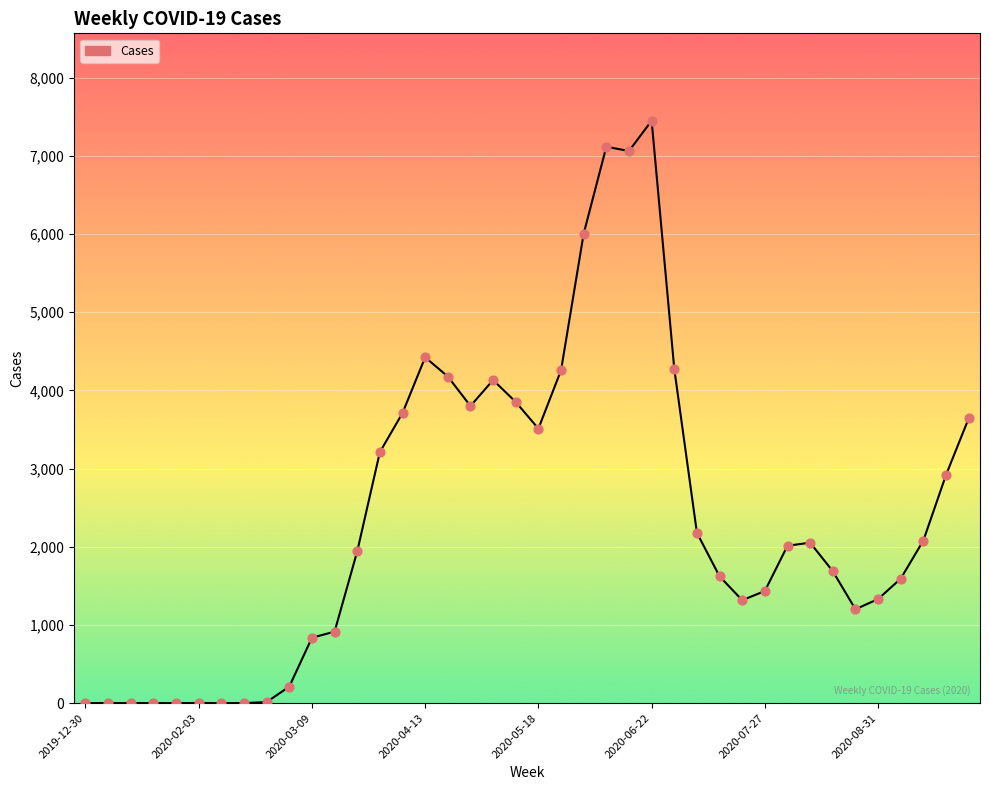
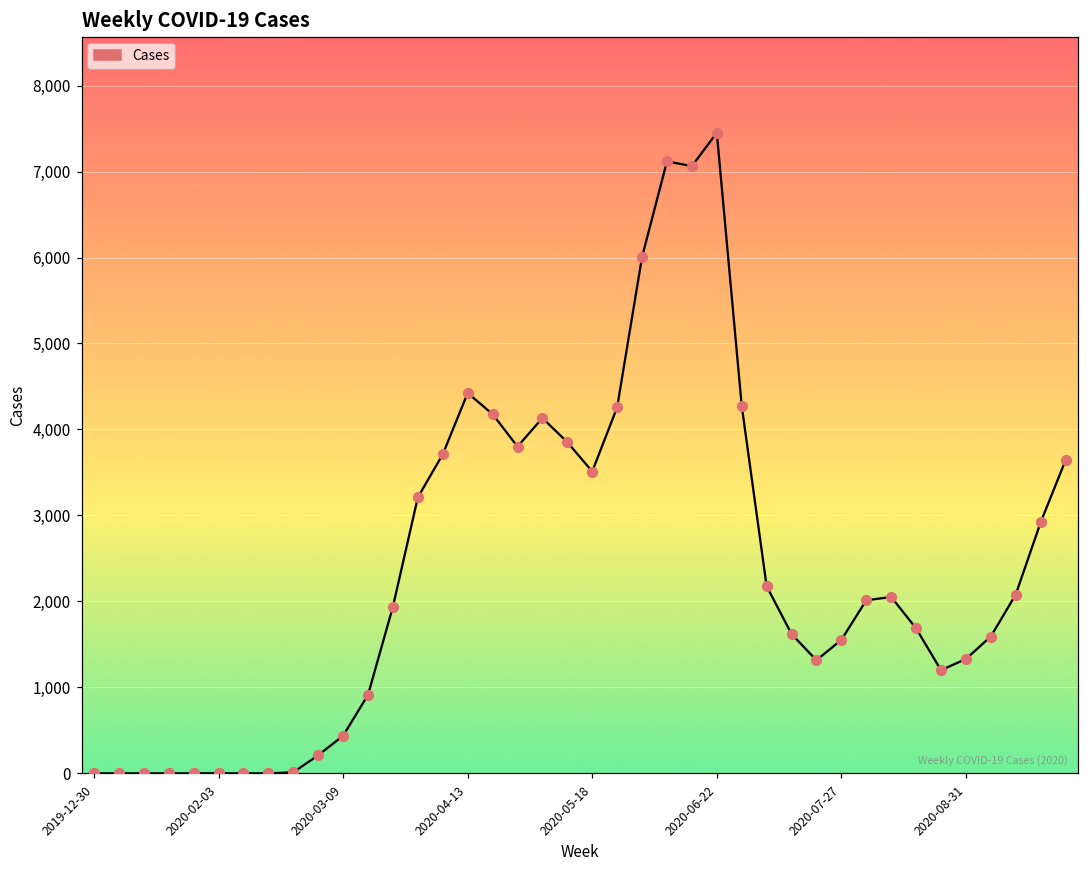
2020-03-09: 800 -> 400
2020-07-27: 1,400 -> 1,600
